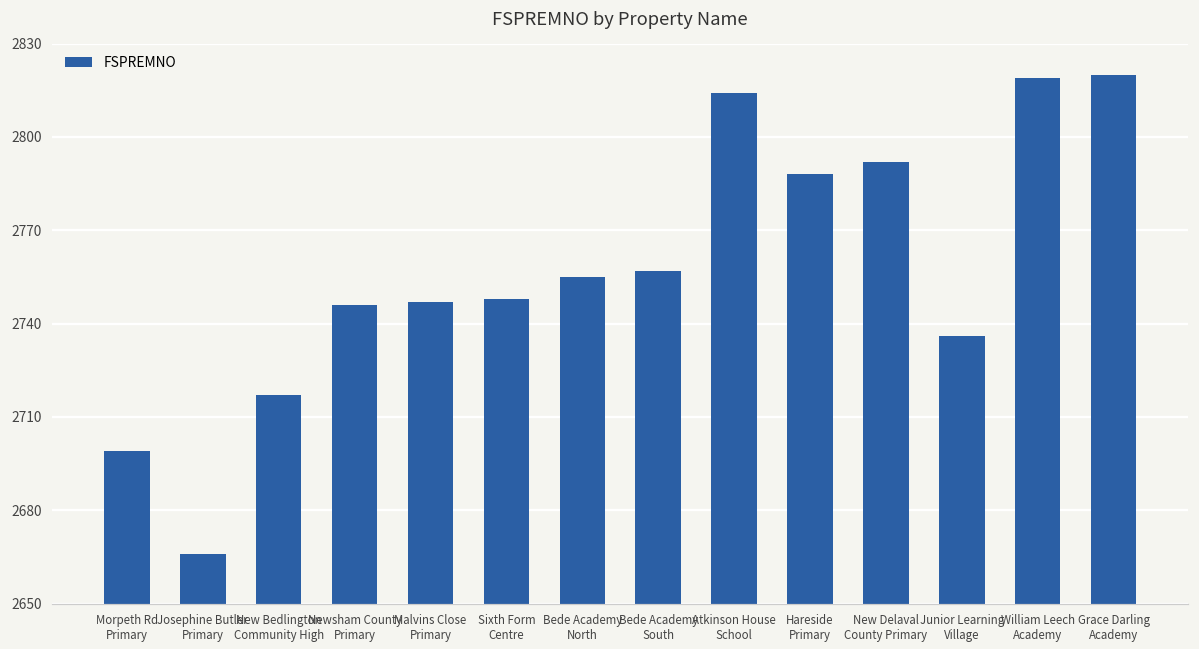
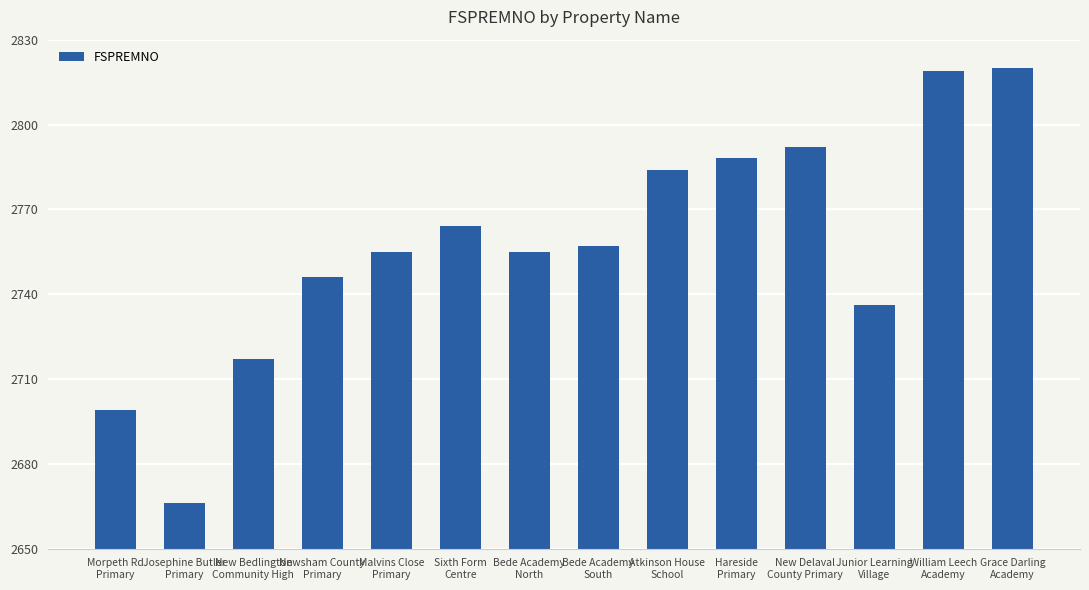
Malvins Close Primary: 2747 -> 2755
Sixth Form Centre: 2748 -> 2764
Atkinson House School: 2814 -> 2784
